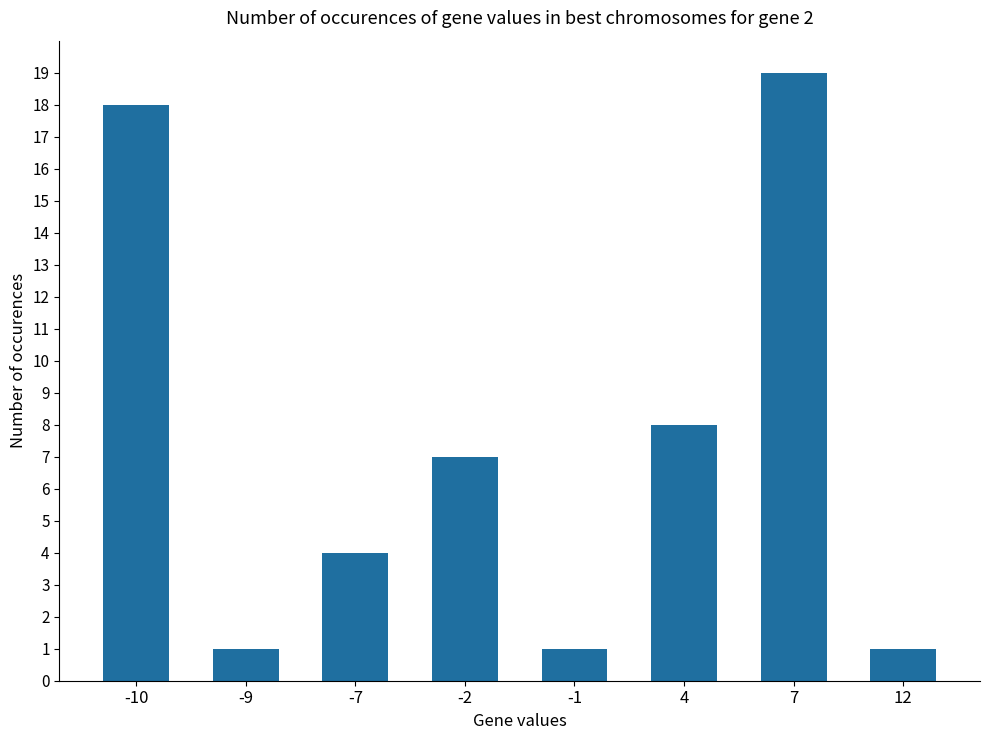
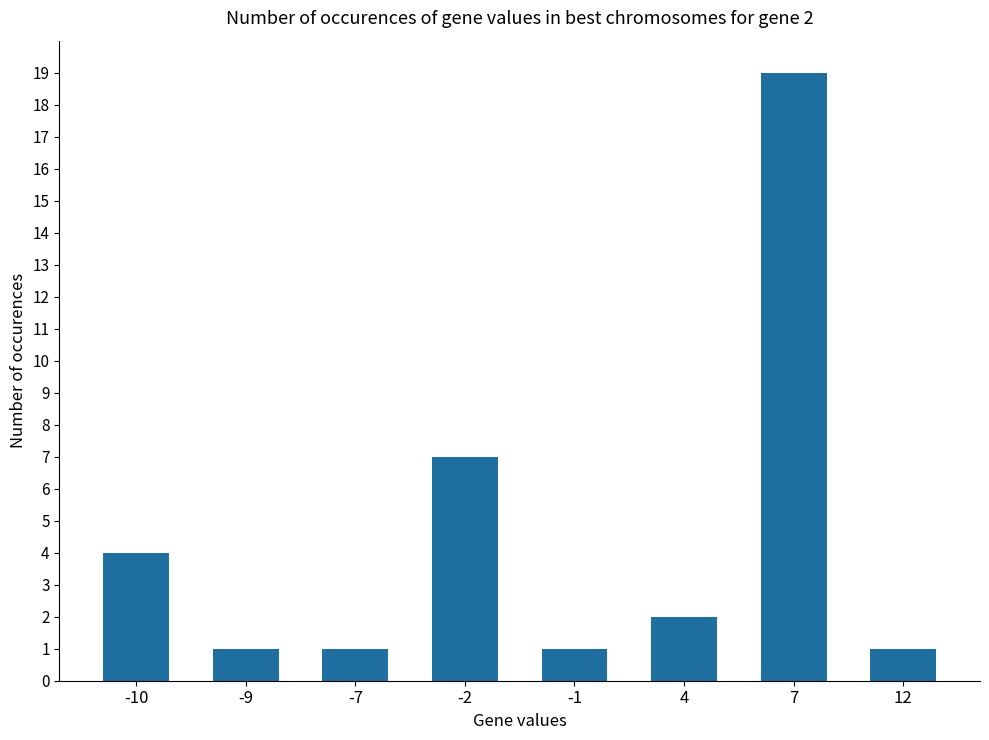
-10: 18 -> 4
-7: 4 -> 1
4: 8 -> 2
